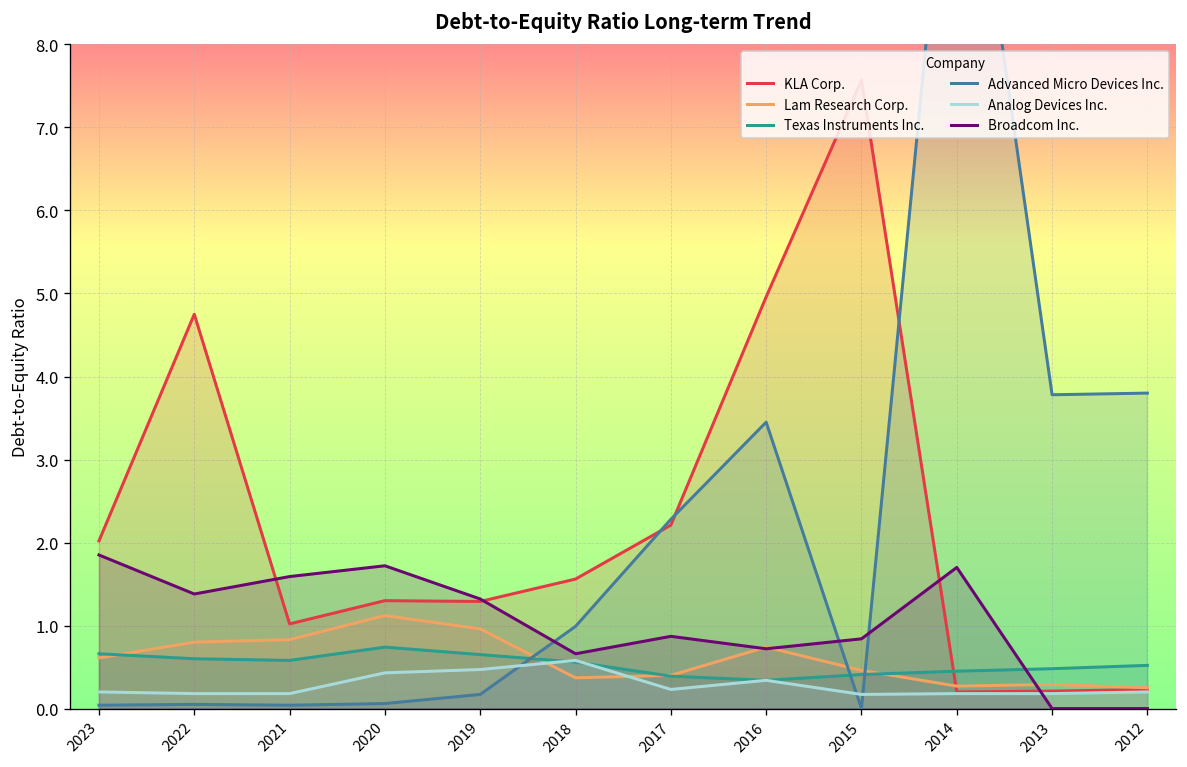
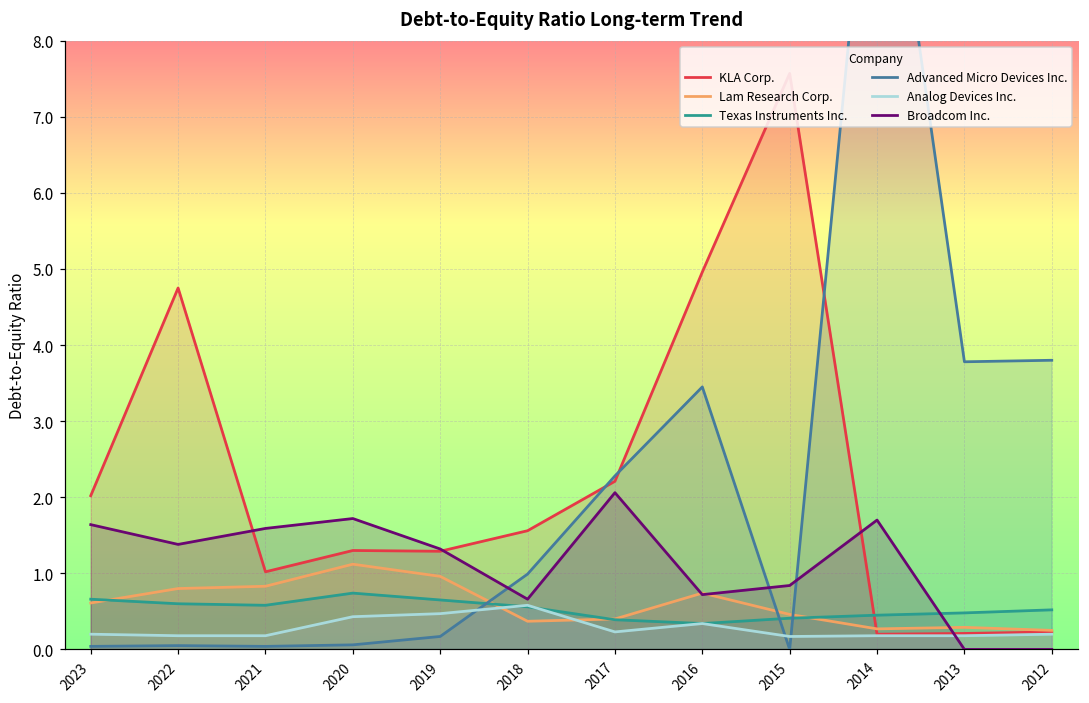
Broadcom Inc., 2023: 1.9 -> 1.6
Broadcom Inc., 2017: 0.9 -> 2.1
